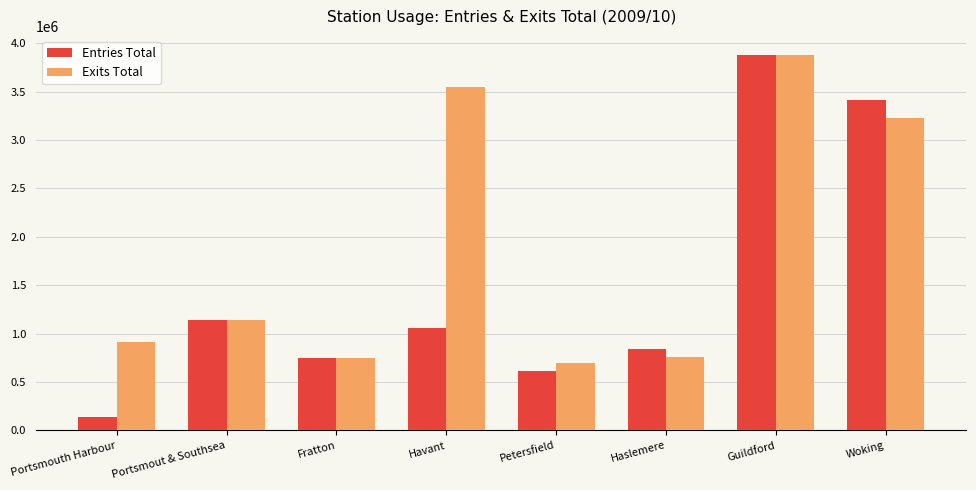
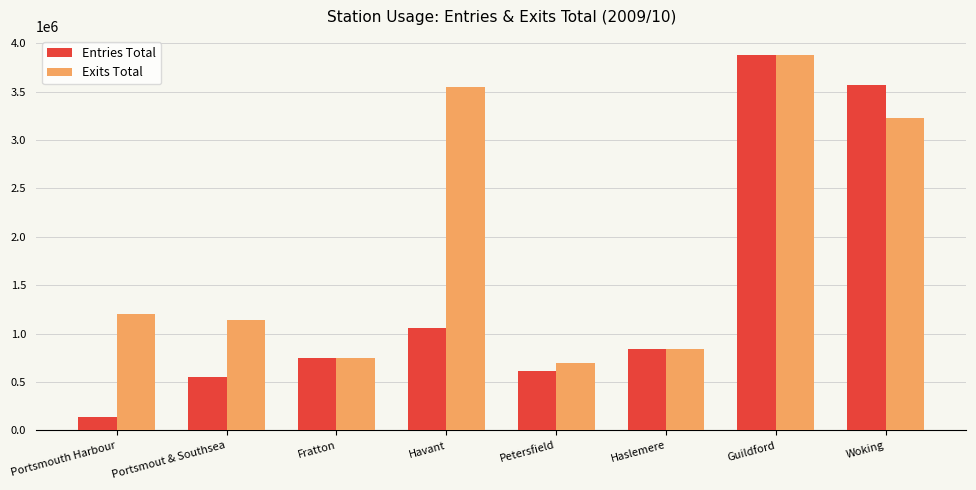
Exits Total, Portsmouth Harbour: 900000 -> 1200000
Entries Total, Portsmout & Southsea: 1100000 -> 600000
Exits Total, Haslemere: 760000 -> 850000
Entries Total, Woking: 3400000 -> 3600000
